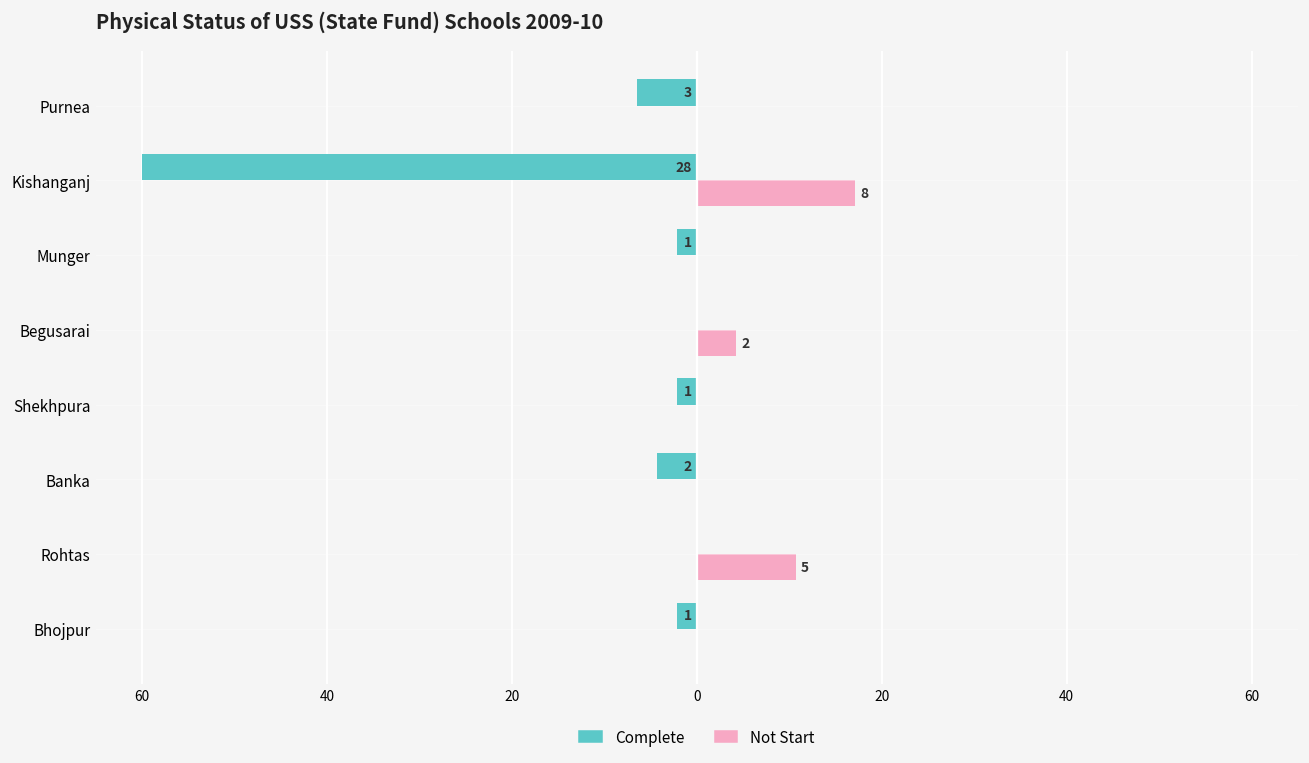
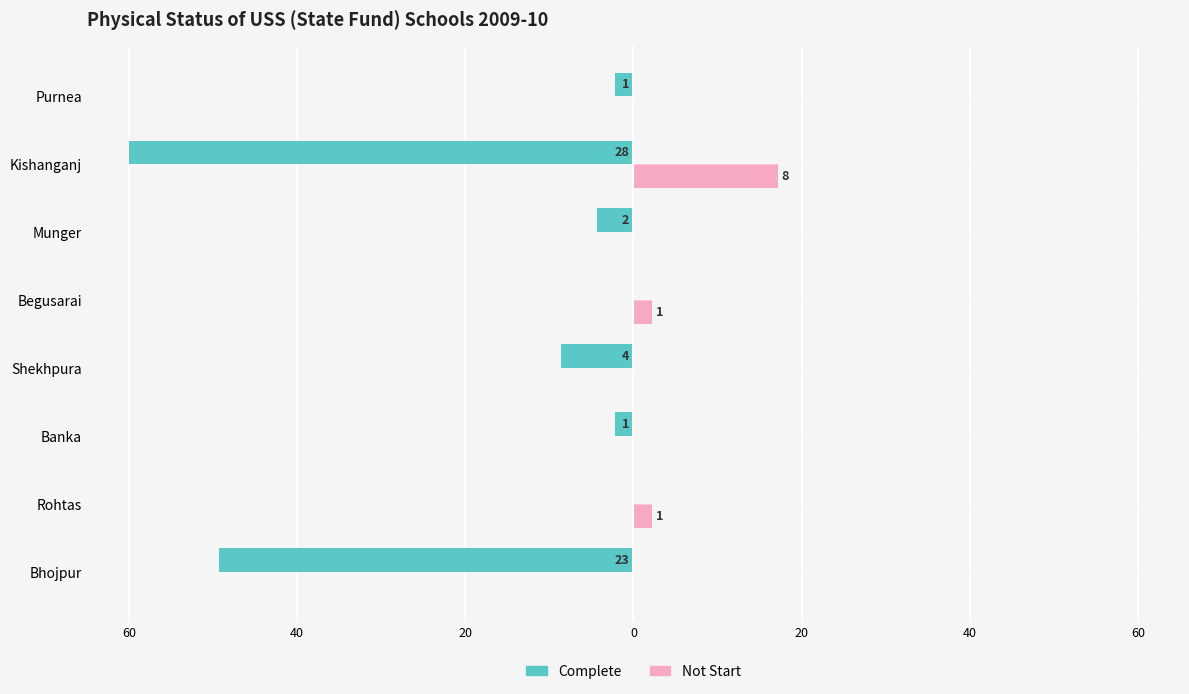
Complete, Purnea: 3 -> 1
Complete, Munger: 1 -> 2
Not Start, Begusarai: 2 -> 1
Complete, Shekhpura: 1 -> 4
Complete, Banka: 2 -> 1
Not Start, Rohtas: 5 -> 1
Complete, Bhojpur: 1 -> 23
